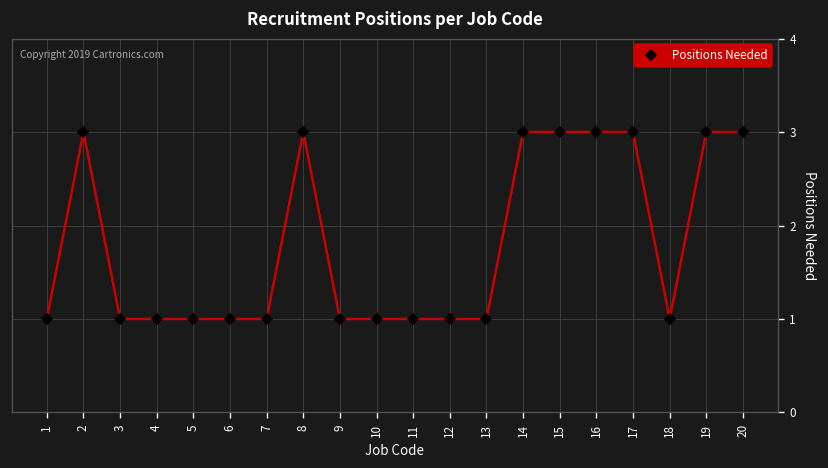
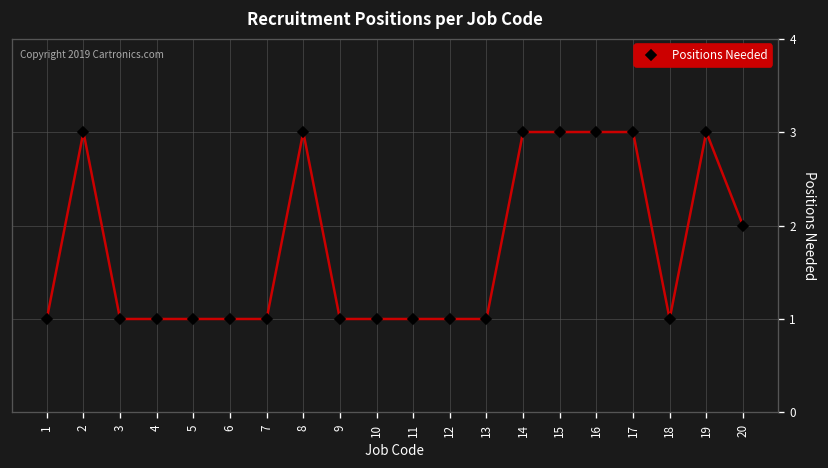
20: 3 -> 2
